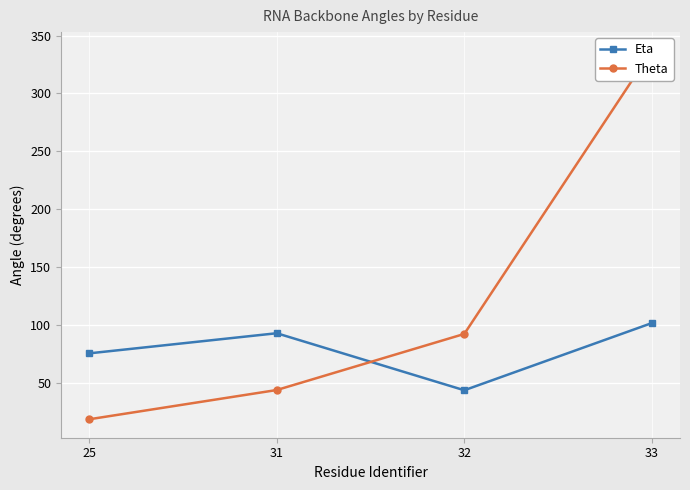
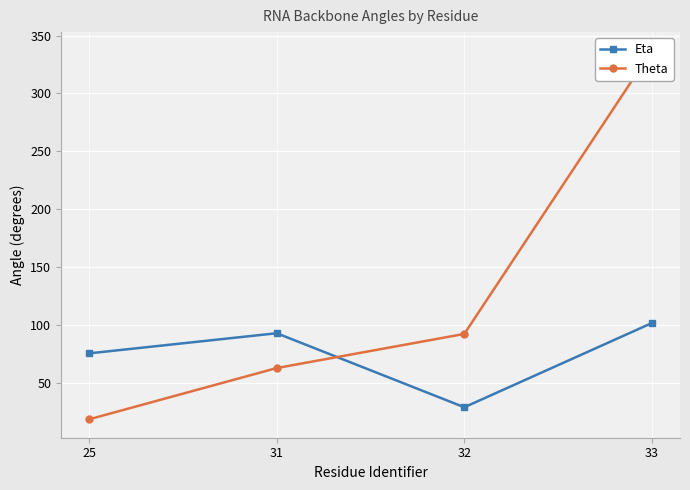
Theta, 31: 44 -> 63
Eta, 32: 43 -> 29
